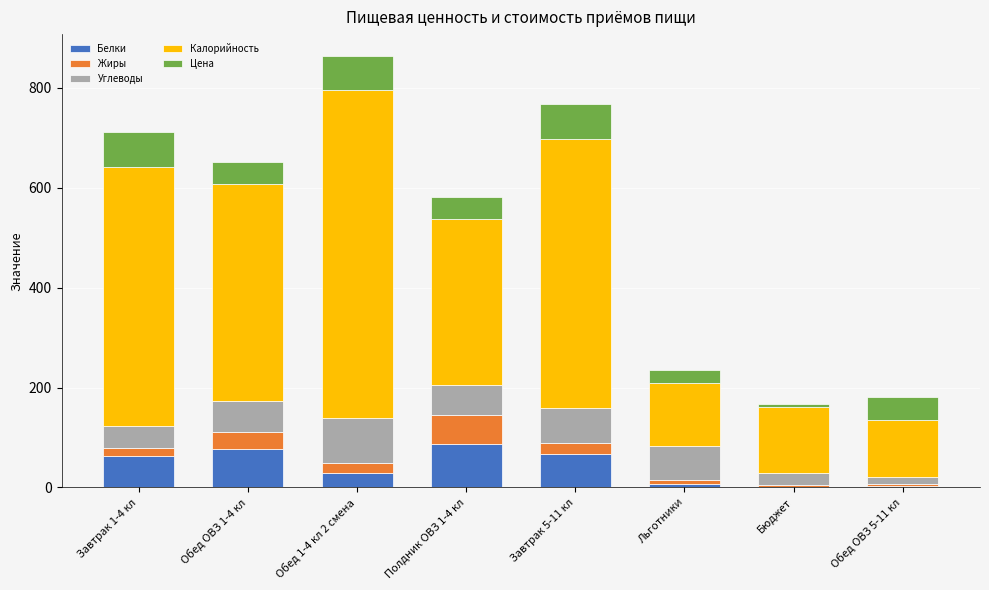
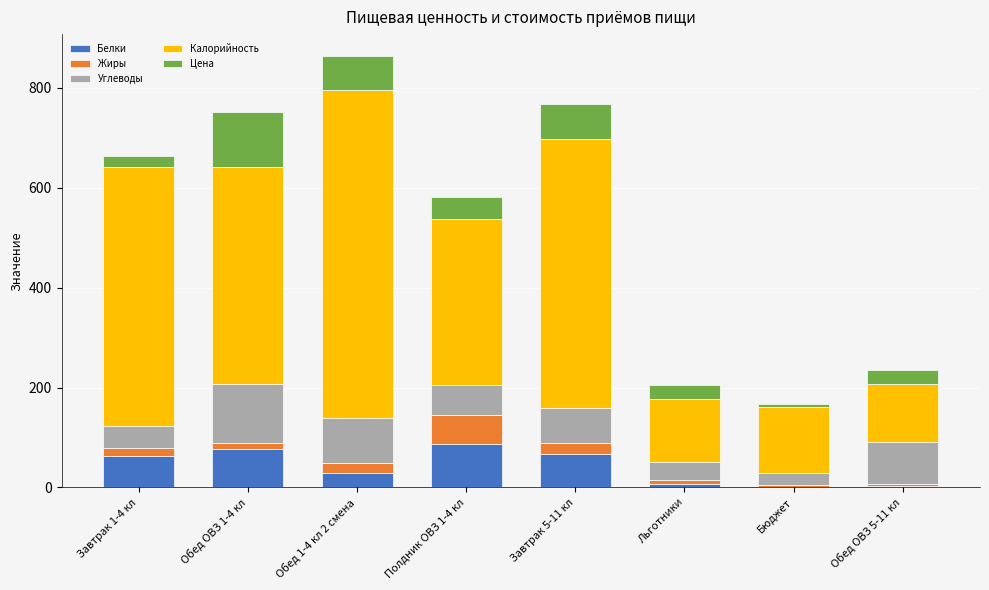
Цена, Завтрак 1-4 кл: 70 -> 20
Жиры, Обед ОВЗ 1-4 кл: 30 -> 10
Углеводы, Обед ОВЗ 1-4 кл: 60 -> 120
Цена, Обед ОВЗ 1-4 кл: 50 -> 110
Углеводы, Льготники: 70 -> 40
Углеводы, Обед ОВЗ 5-11 кл: 10 -> 80
Цена, Обед ОВЗ 5-11 кл: 50 -> 30
